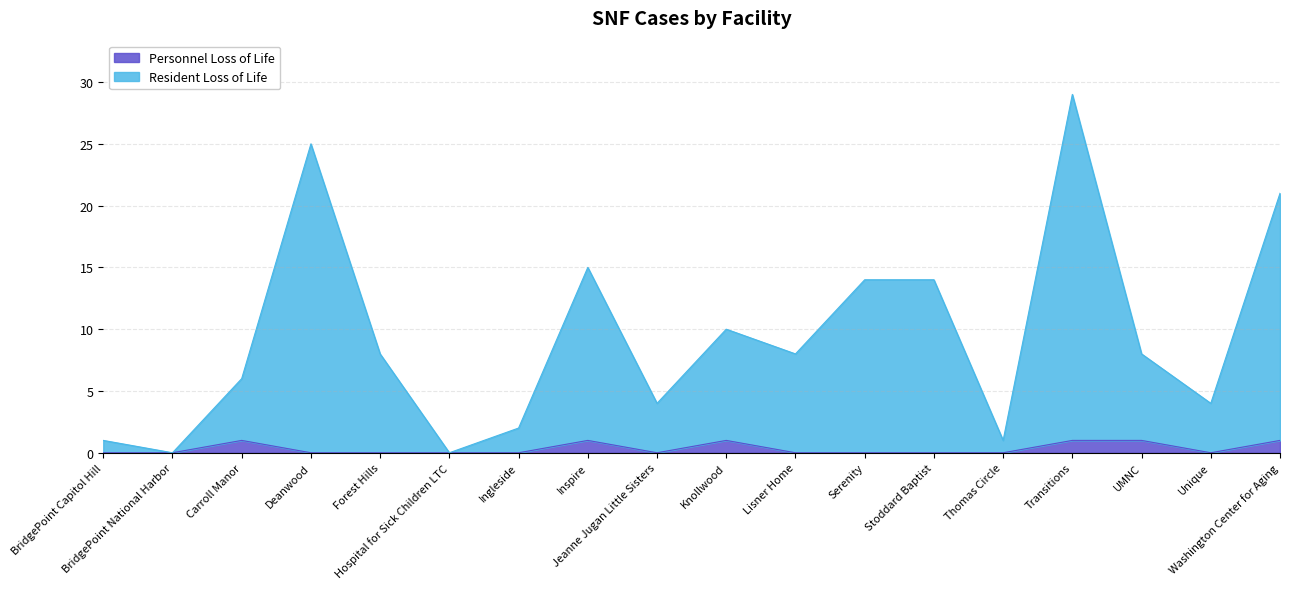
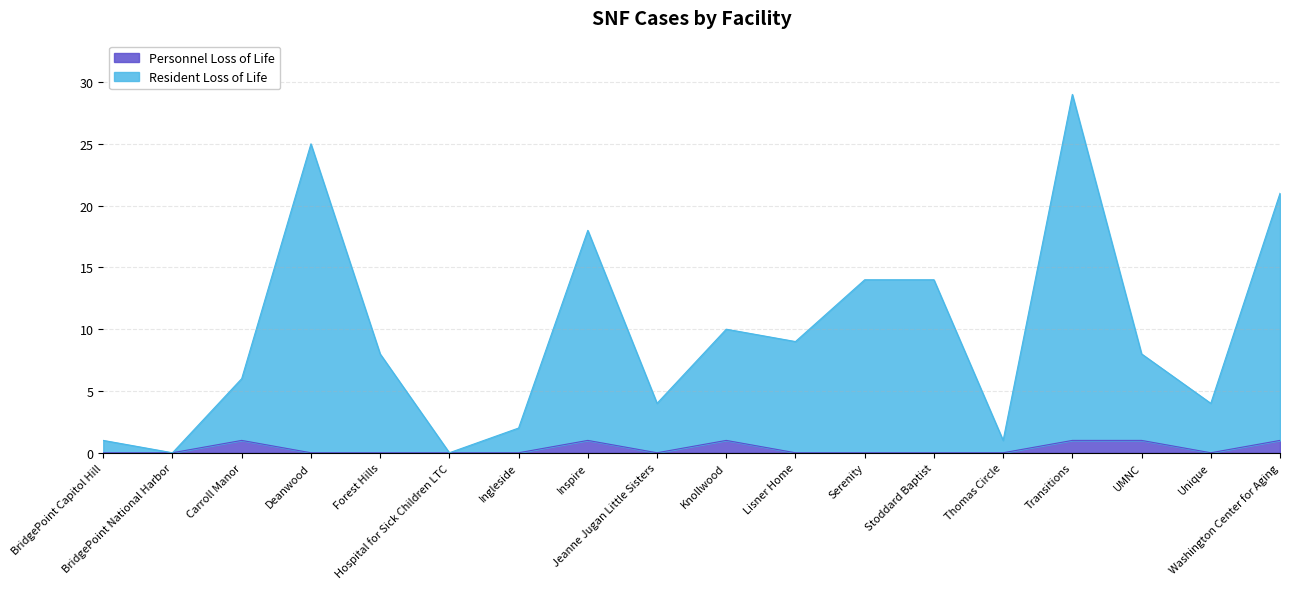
Resident Loss of Life, Inspire: 14 -> 17
Resident Loss of Life, Lisner Home: 8 -> 9
